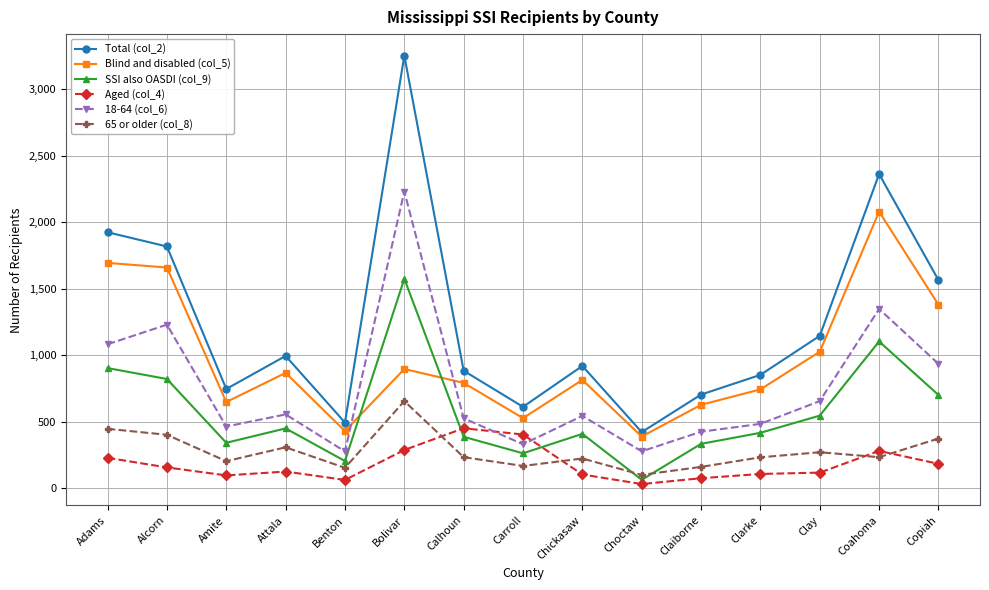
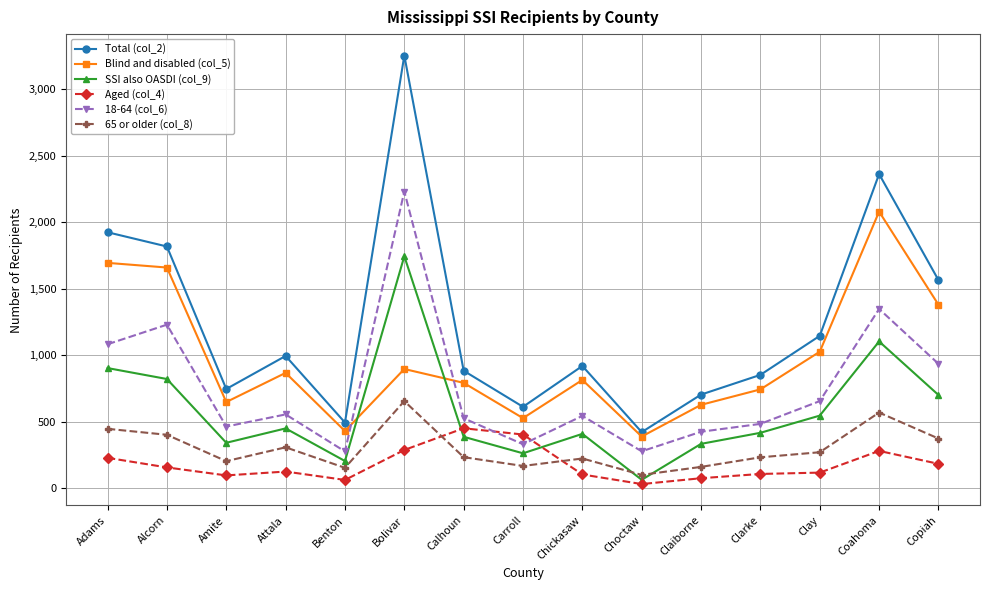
SSI also OASDI (col_9), Bolivar: 1,580 -> 1,740
65 or older (col_8), Coahoma: 240 -> 570
